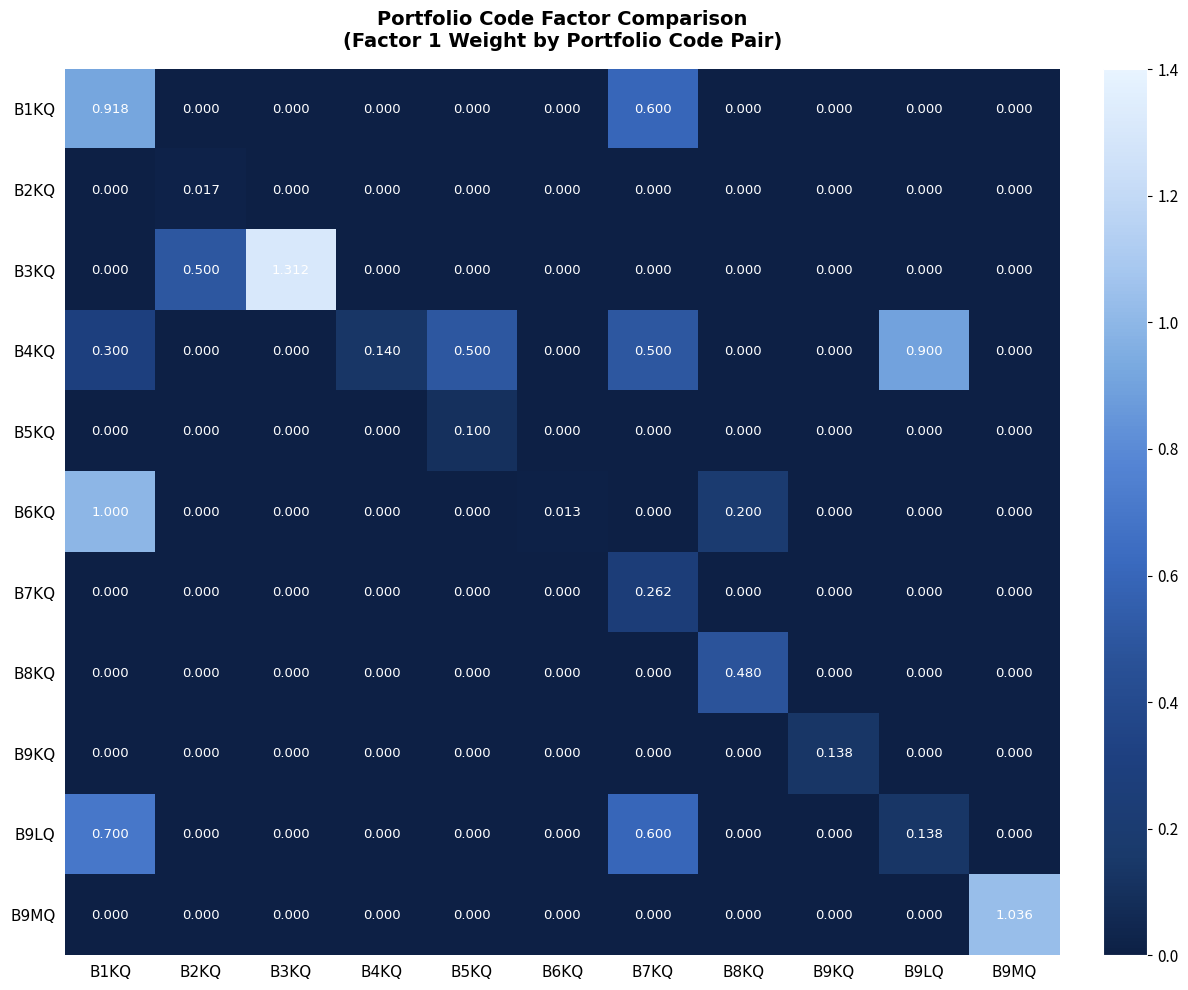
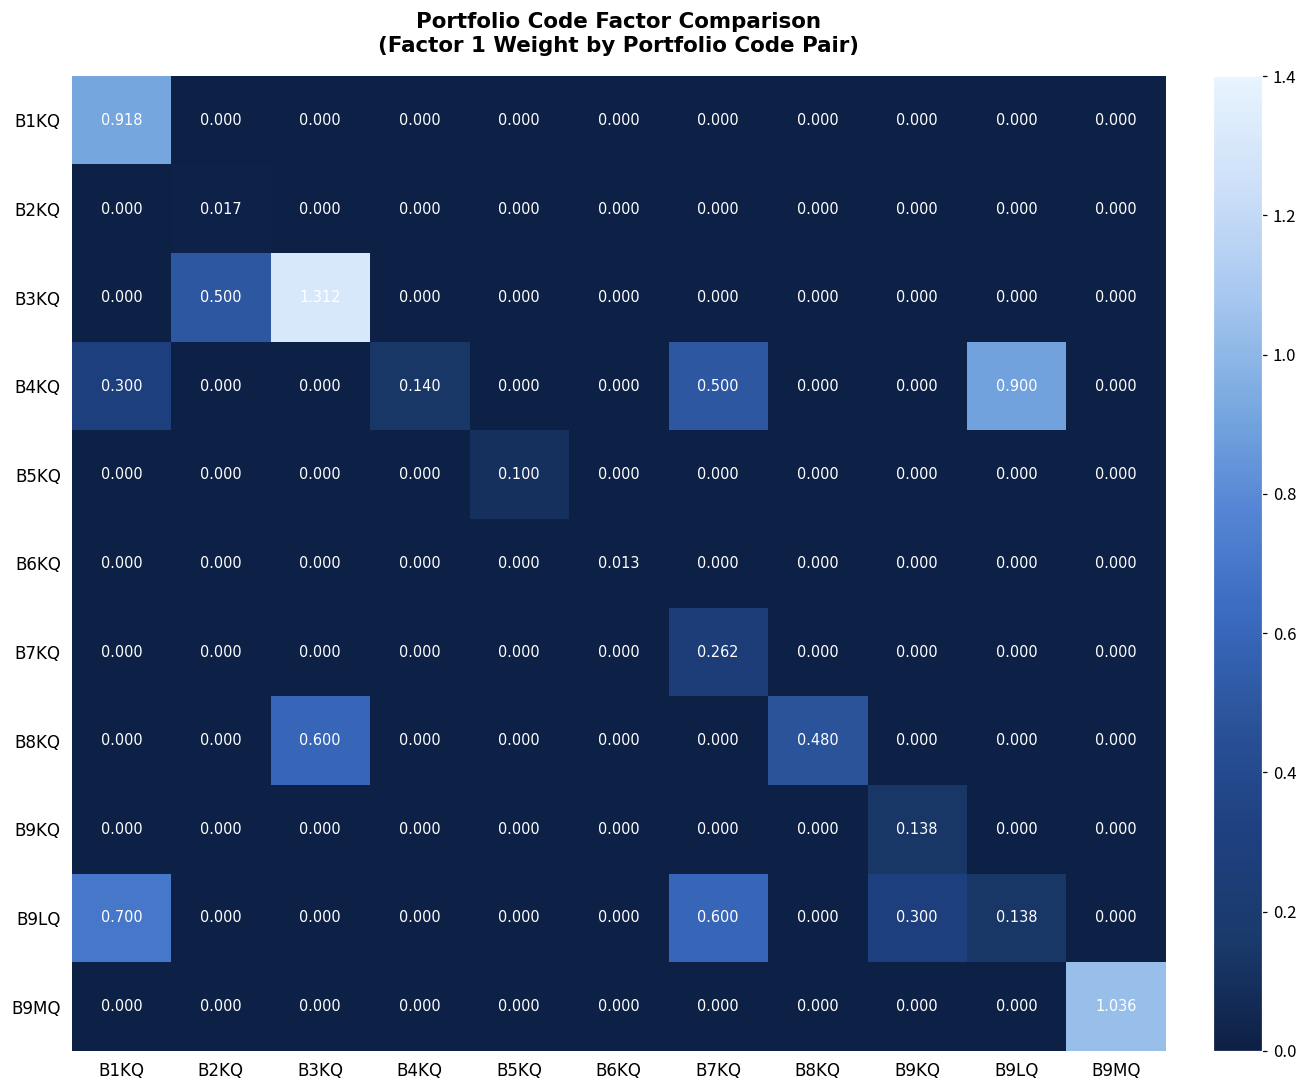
B1KQ, B7KQ: 0.600 -> 0.000
B4KQ, B5KQ: 0.500 -> 0.000
B6KQ, B1KQ: 1.000 -> 0.000
B6KQ, B8KQ: 0.200 -> 0.000
B8KQ, B3KQ: 0.000 -> 0.600
B9LQ, B9KQ: 0.000 -> 0.300
